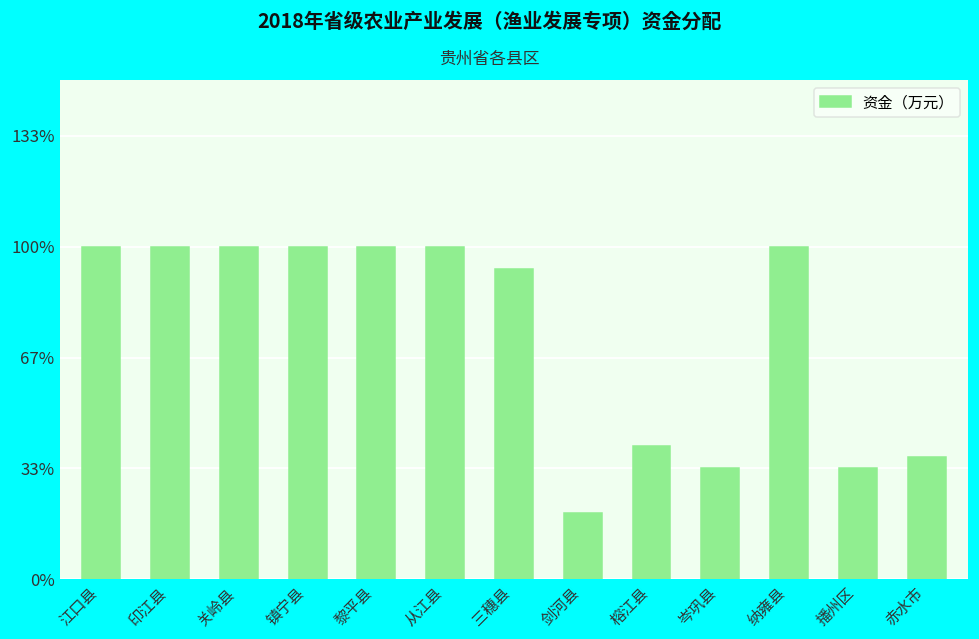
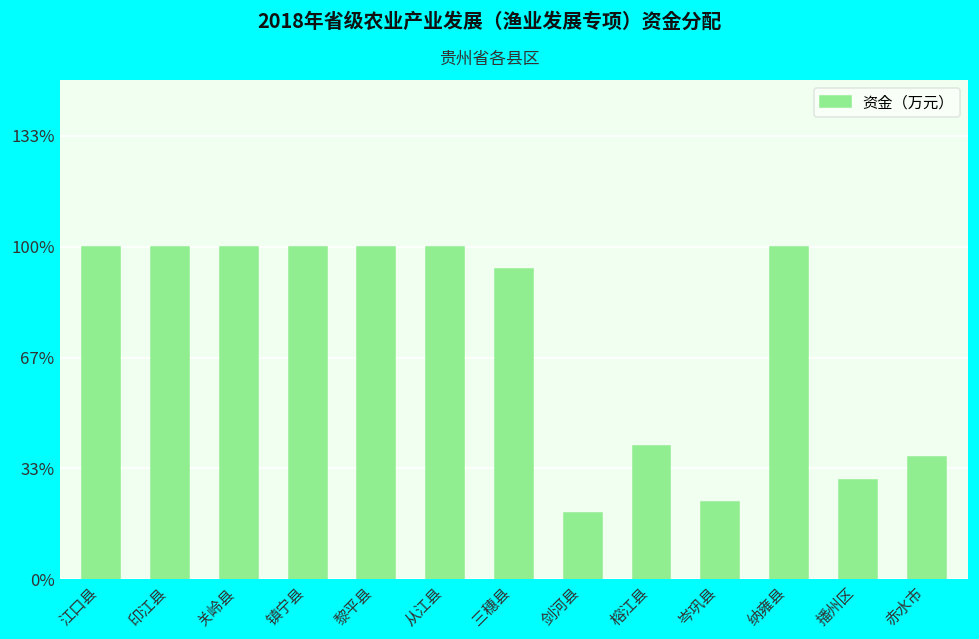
岑巩县: 33% -> 23%
播州区: 33% -> 30%
